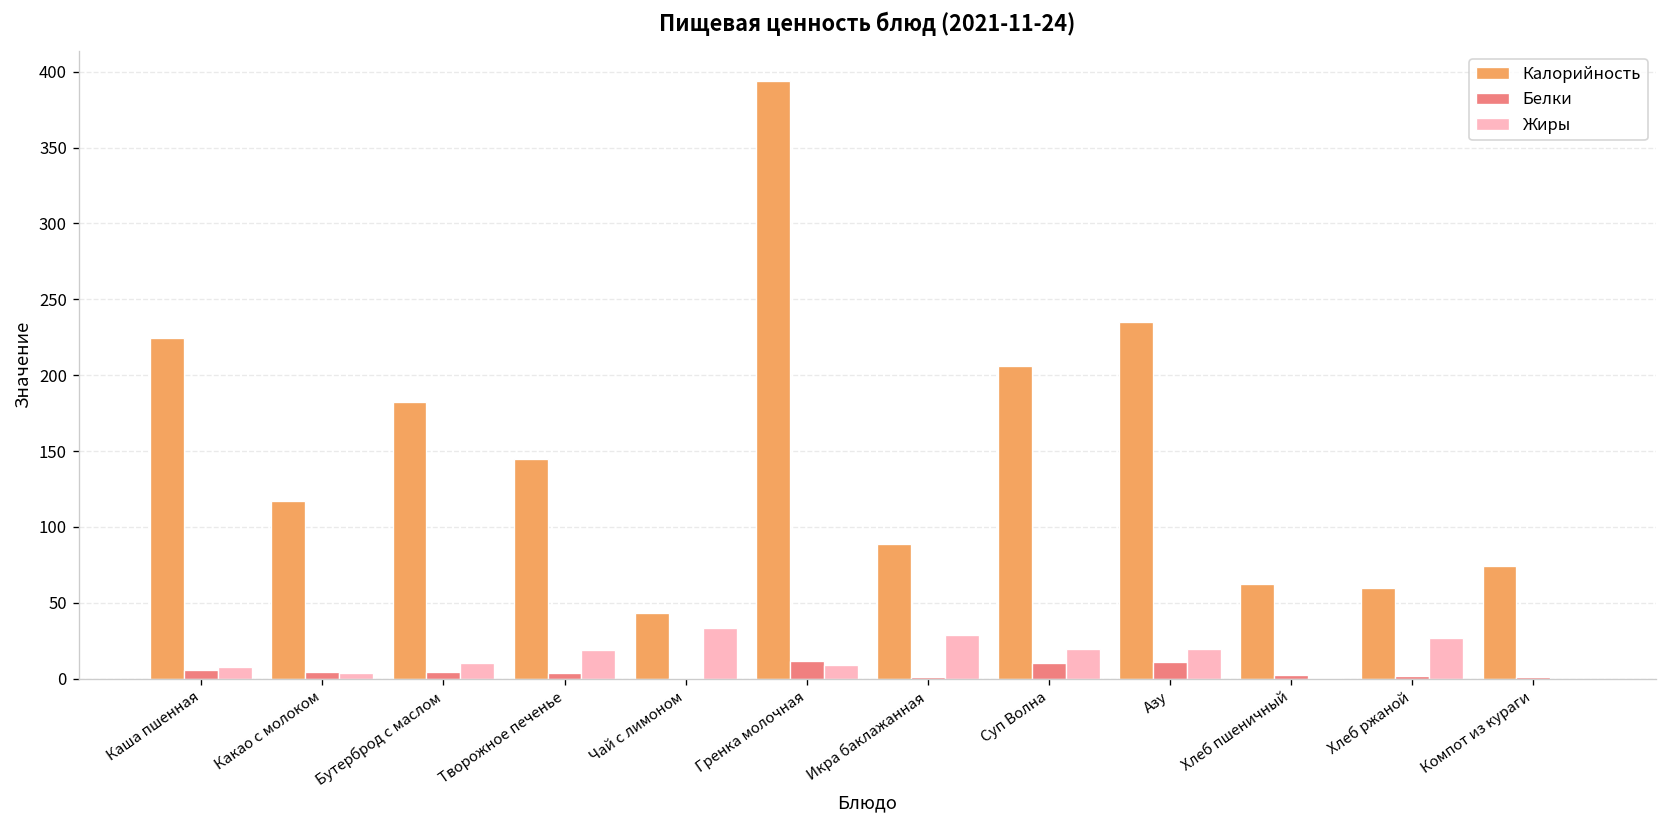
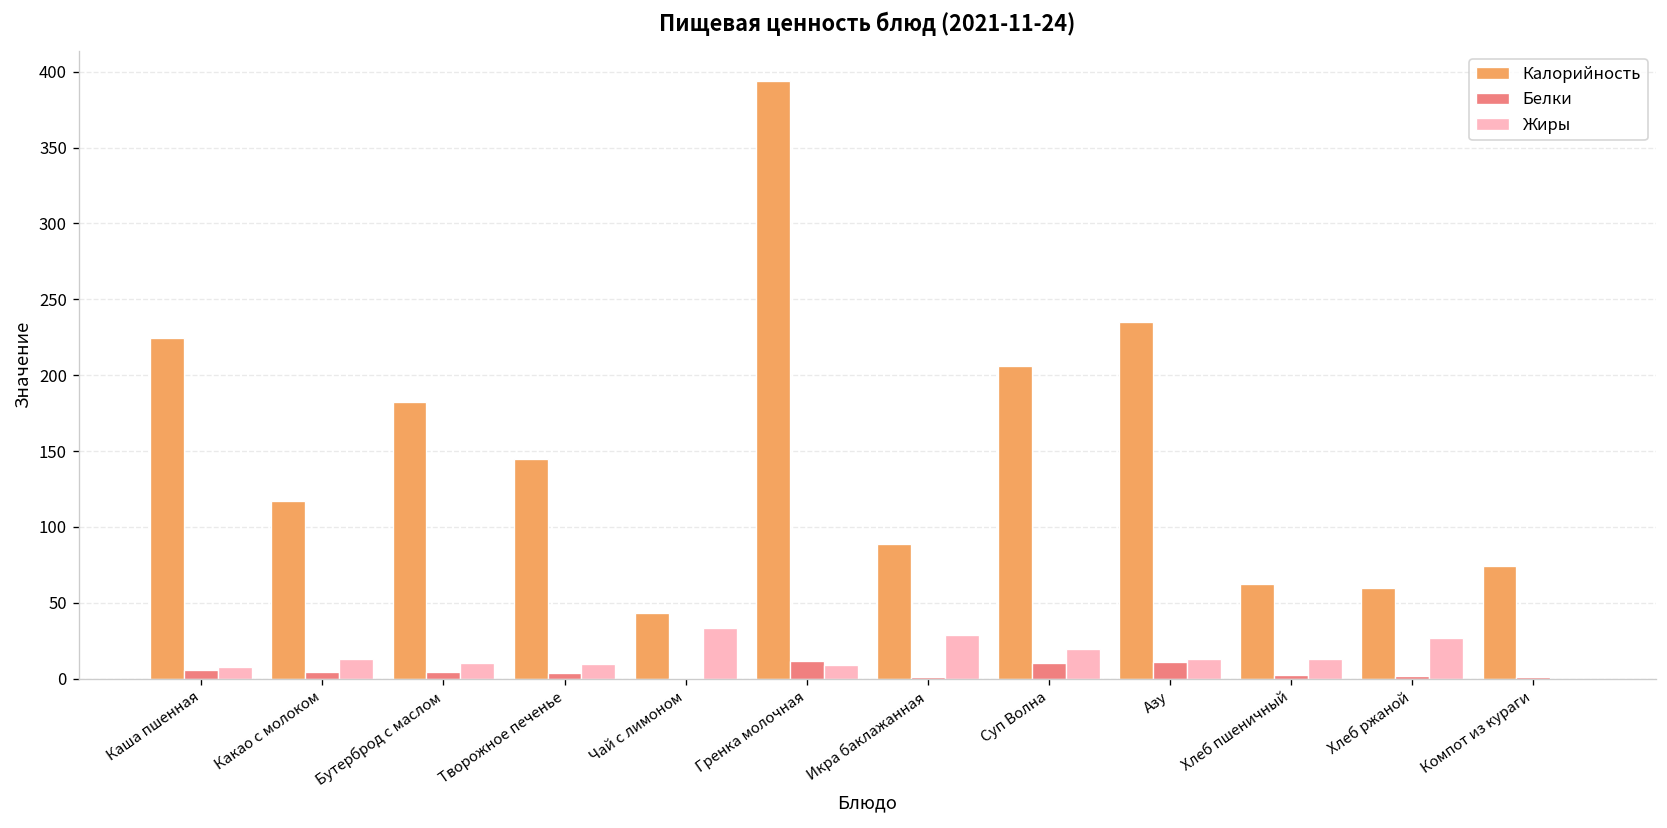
Жиры, Какао с молоком: 4 -> 13
Жиры, Творожное печенье: 19 -> 10
Жиры, Азу: 20 -> 13
Жиры, Хлеб пшеничный: 0 -> 13
